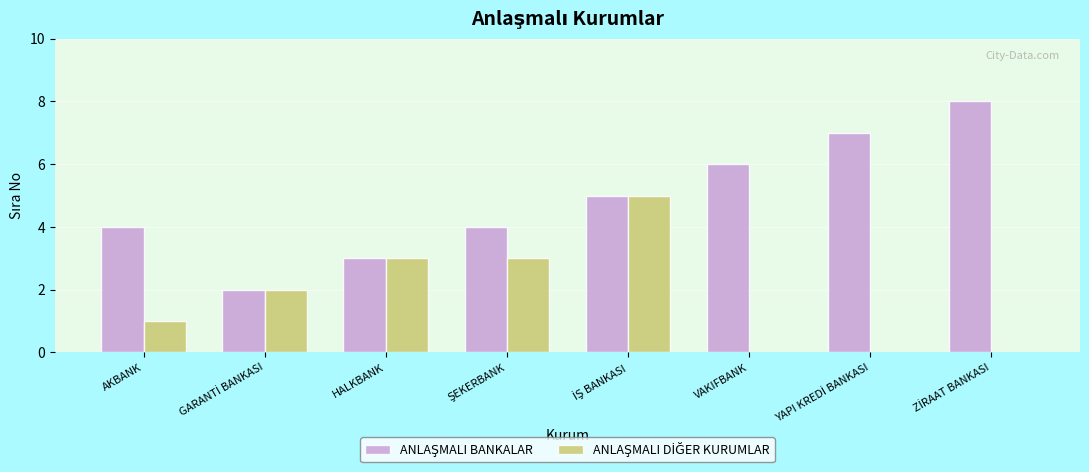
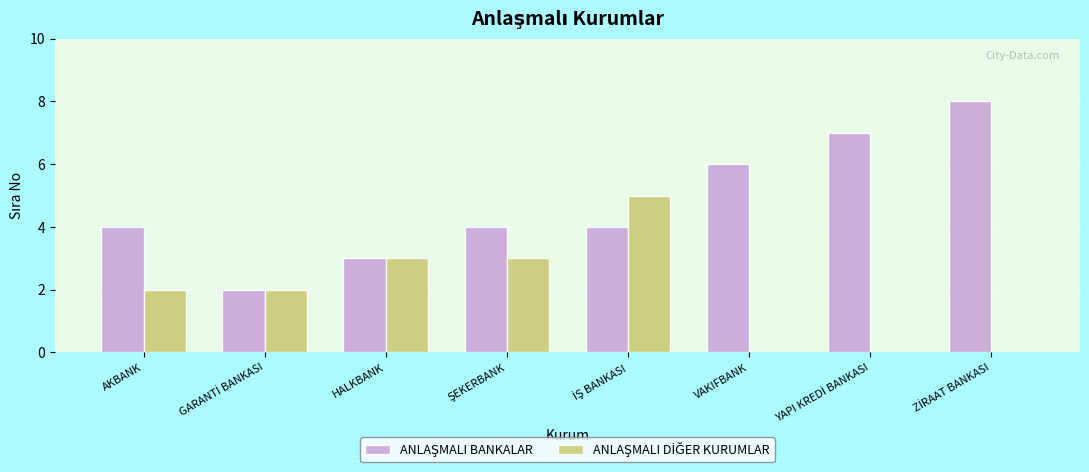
ANLAŞMALI DİĞER KURUMLAR, AKBANK: 1 -> 2
ANLAŞMALI BANKALAR, İŞ BANKASI: 5 -> 4
